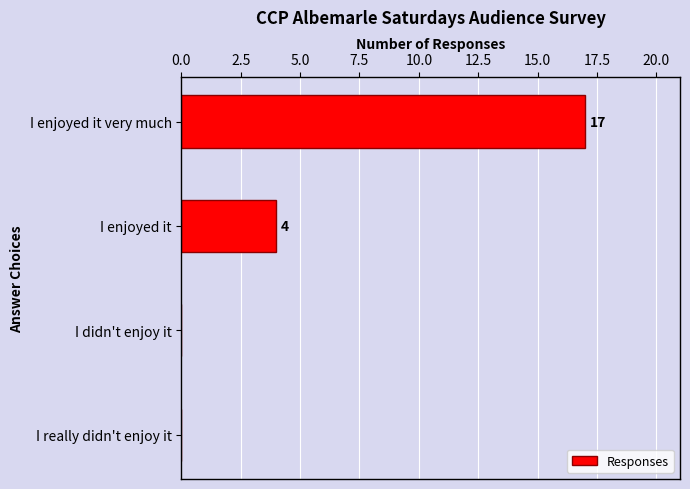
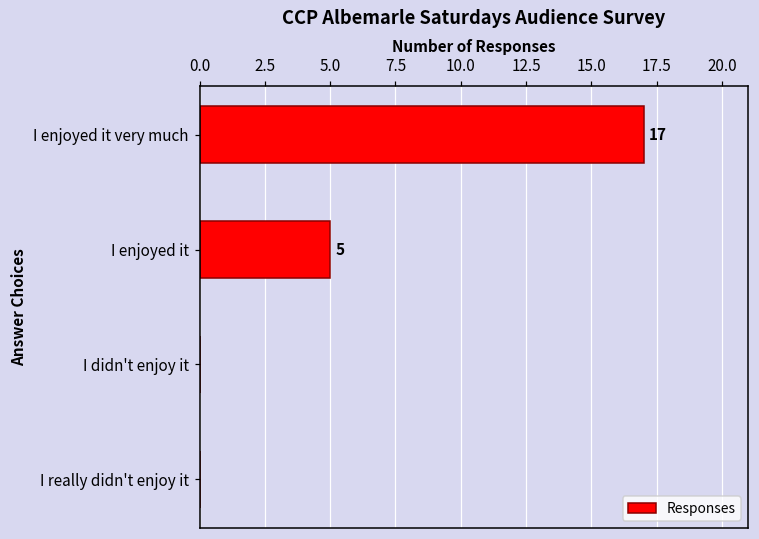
I enjoyed it: 4 -> 5
